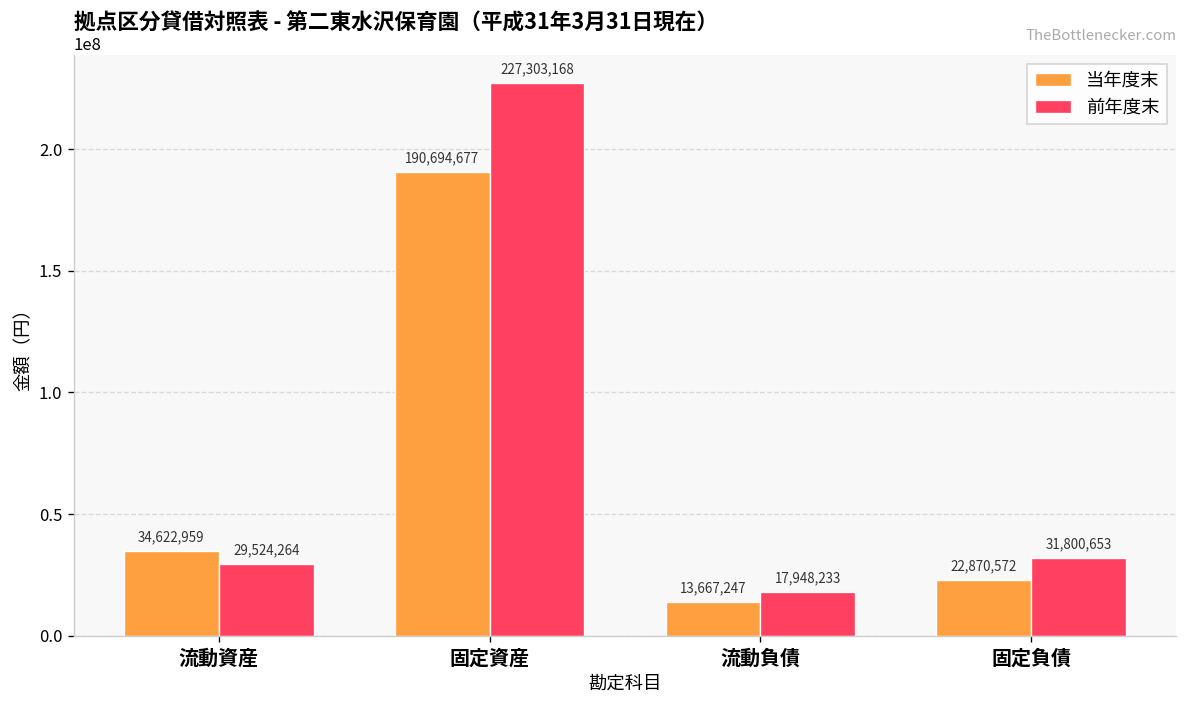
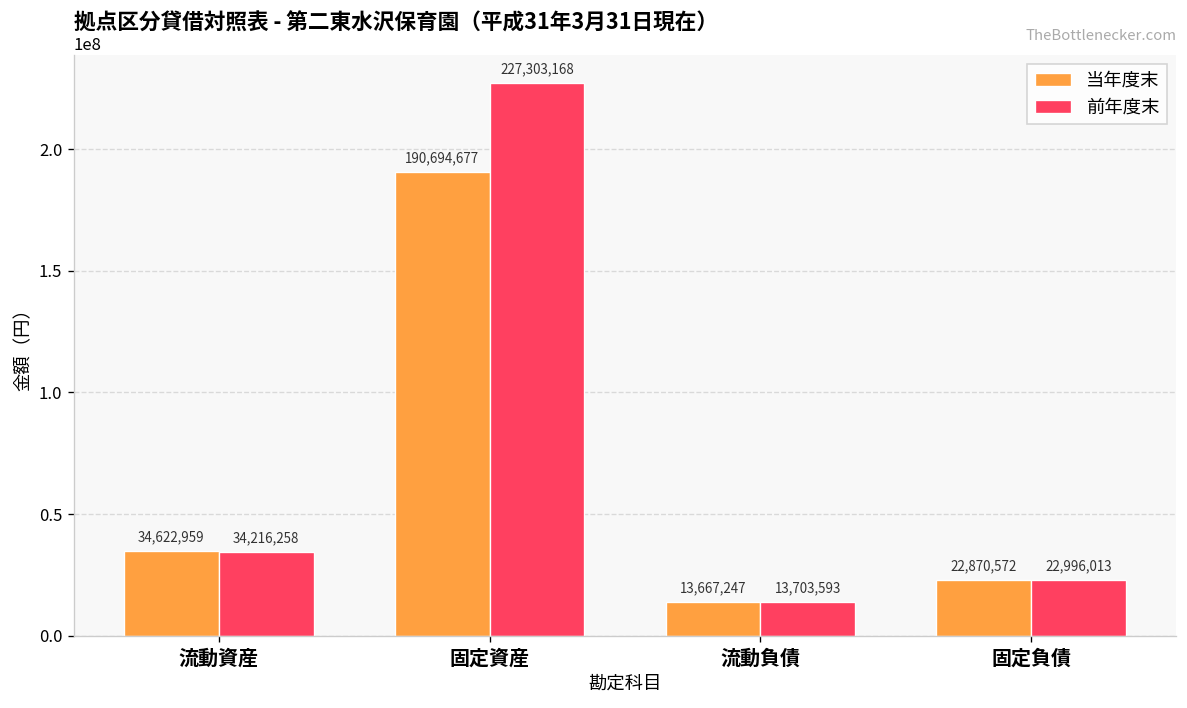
前年度末, 流動資産: 29,524,264 -> 34,216,258
前年度末, 流動負債: 17,948,233 -> 13,703,593
前年度末, 固定負債: 31,800,653 -> 22,996,013
